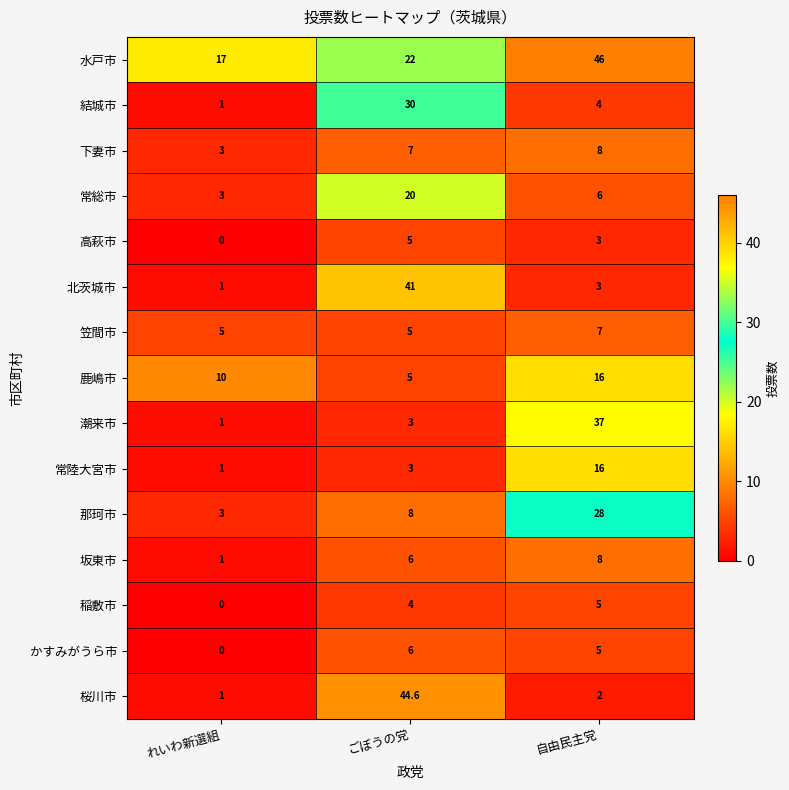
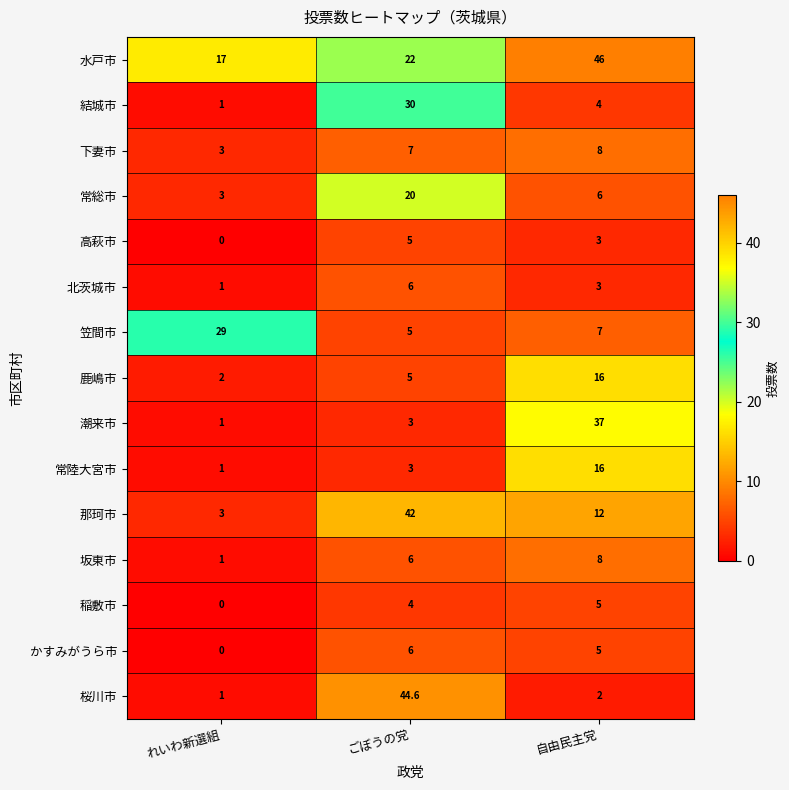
北茨城市, ごぼうの党: 41 -> 6
笠間市, れいわ新選組: 5 -> 29
鹿嶋市, れいわ新選組: 10 -> 2
那珂市, ごぼうの党: 8 -> 42
那珂市, 自由民主党: 28 -> 12
